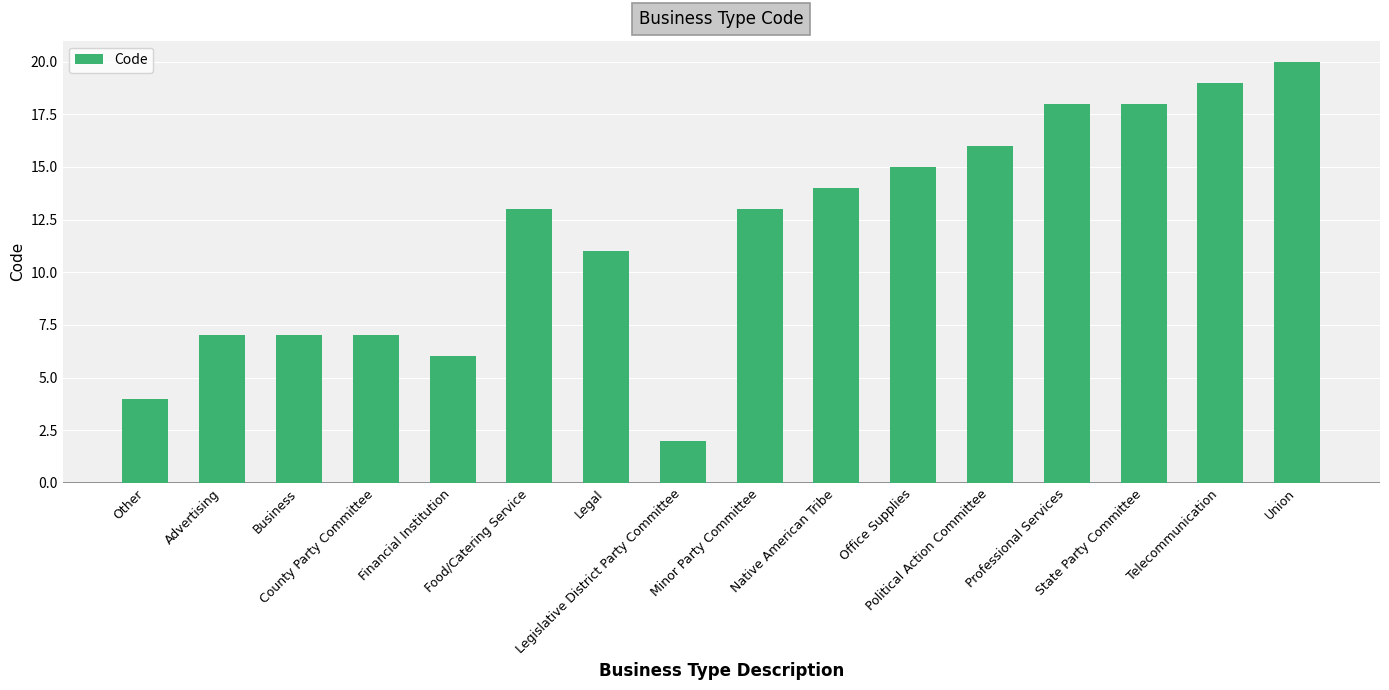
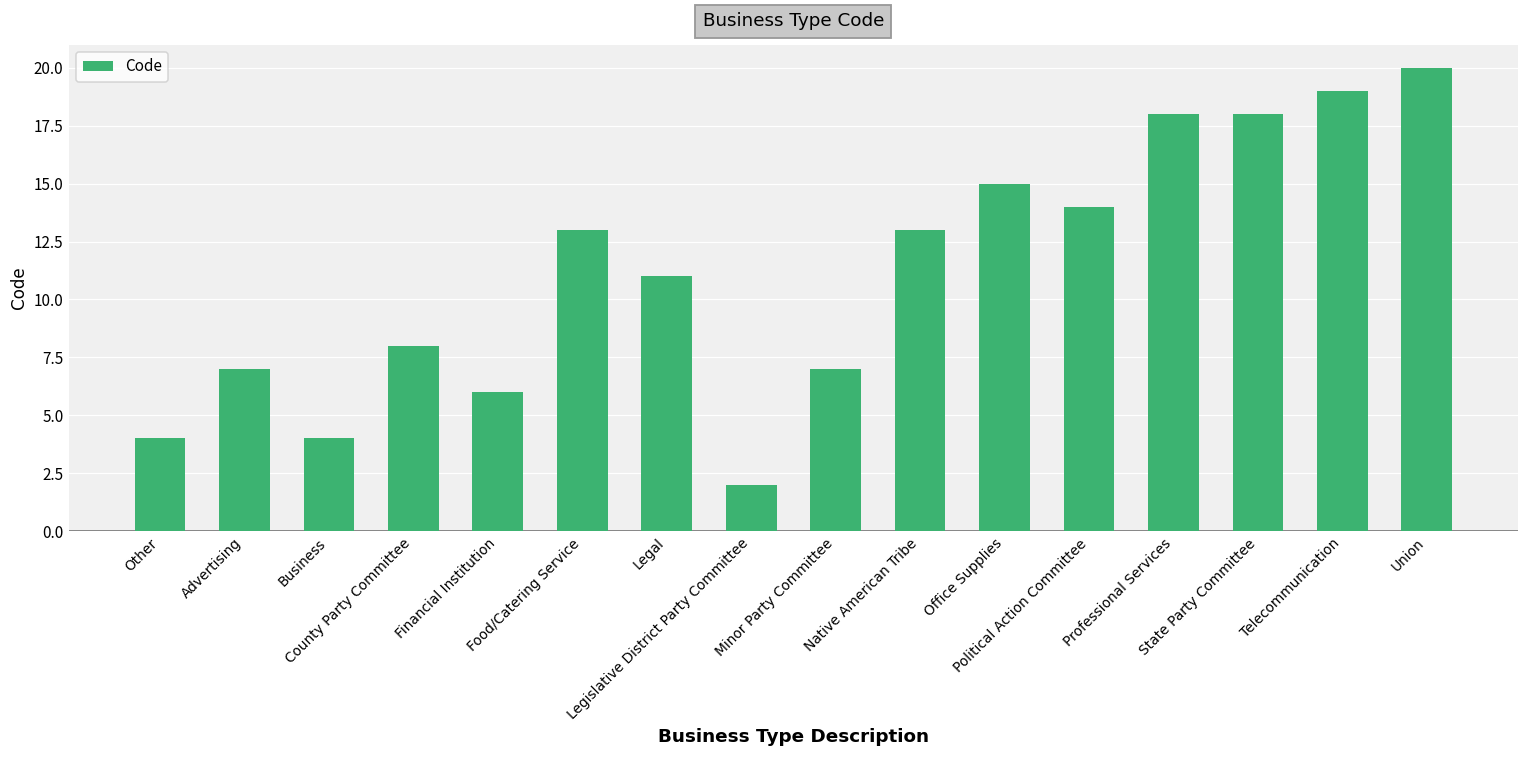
Business: 7 -> 4
County Party Committee: 7 -> 8
Minor Party Committee: 13 -> 7
Native American Tribe: 14 -> 13
Political Action Committee: 16 -> 14
